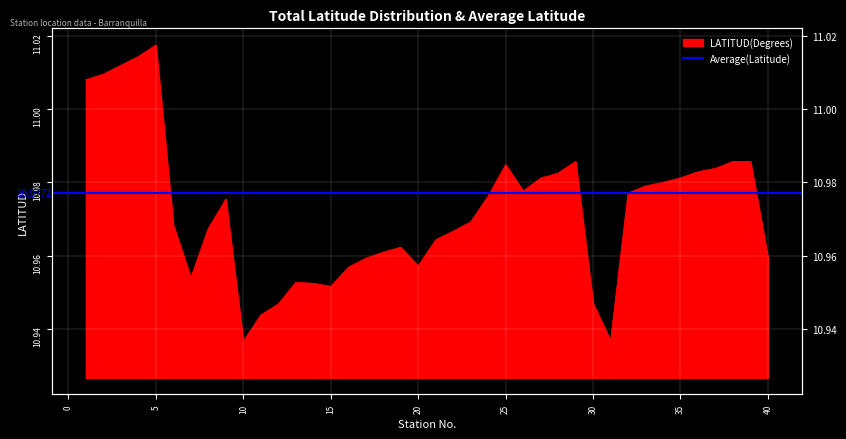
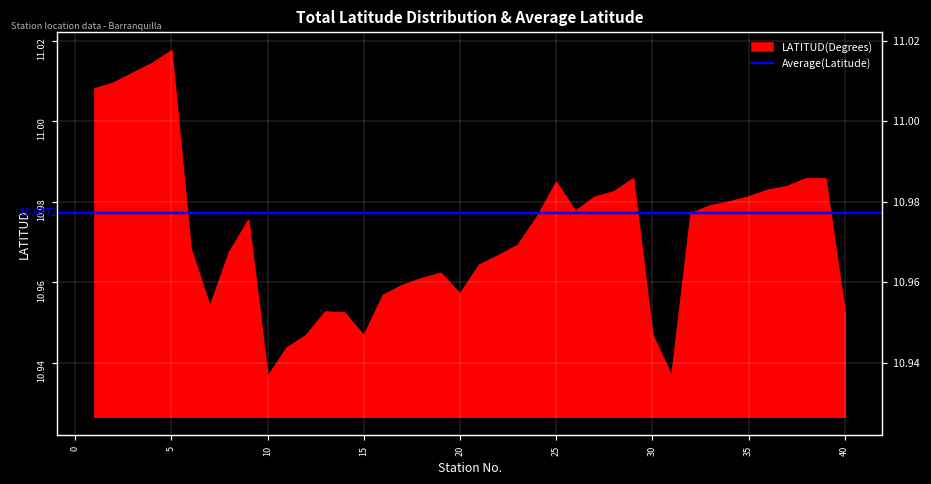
LATITUD(Degrees), 15: 10.952 -> 10.947
LATITUD(Degrees), 40: 10.959 -> 10.952
